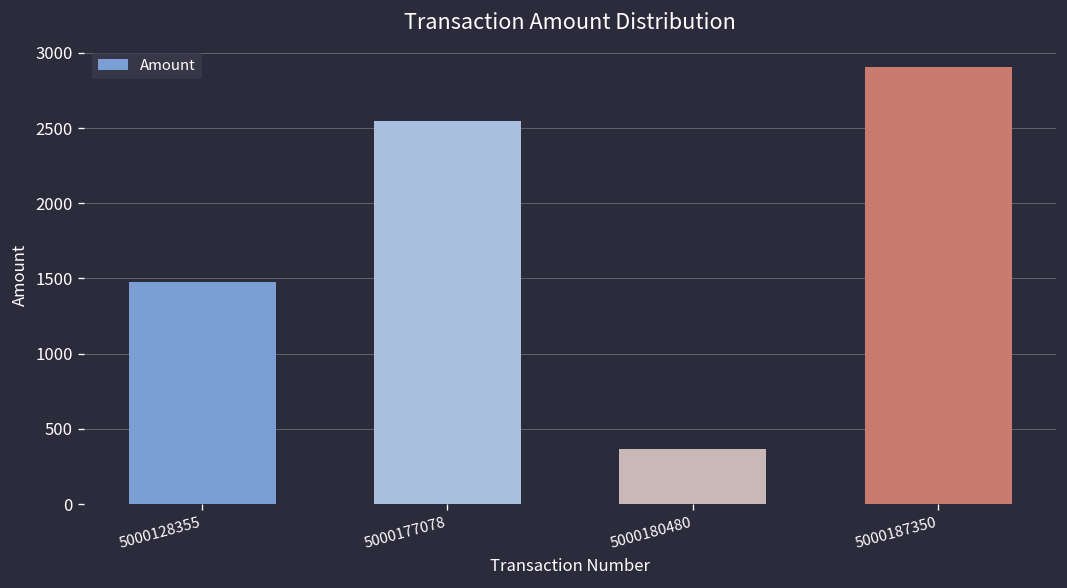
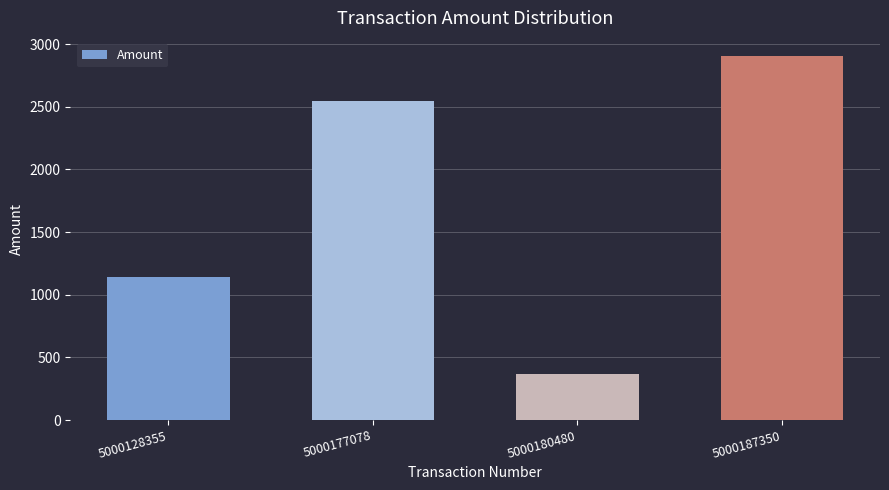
5000128355: 1480 -> 1140
